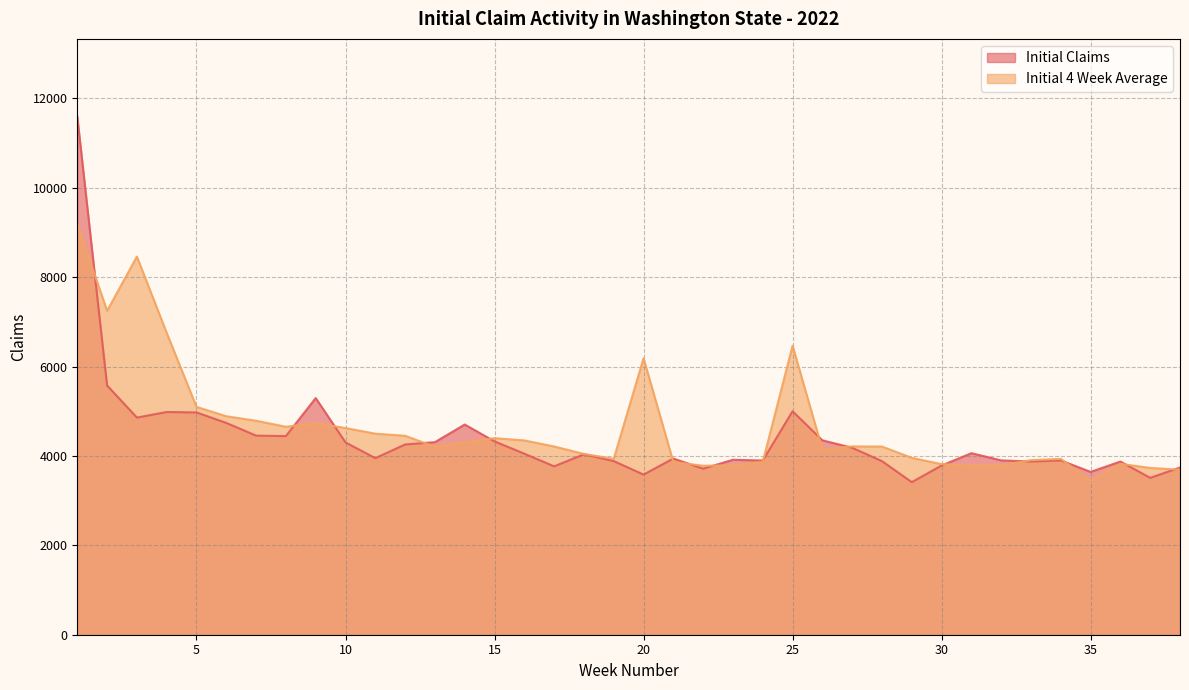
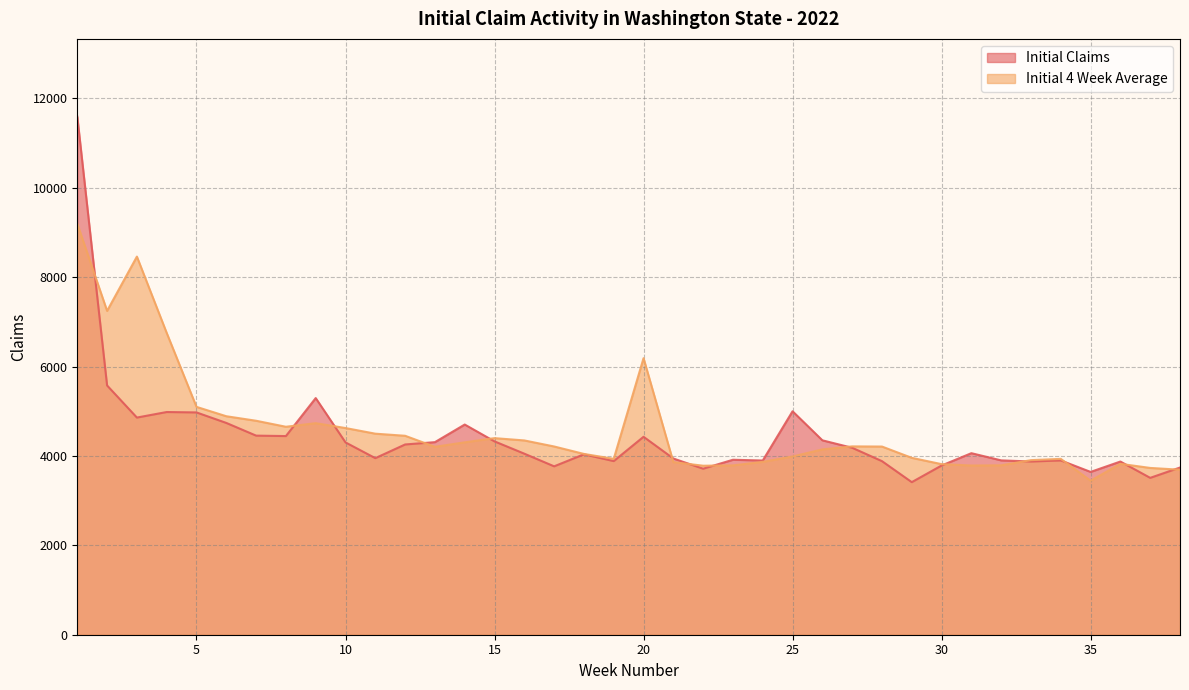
Initial Claims, 20: 3600 -> 4400
Initial 4 Week Average, 25: 6500 -> 4000
